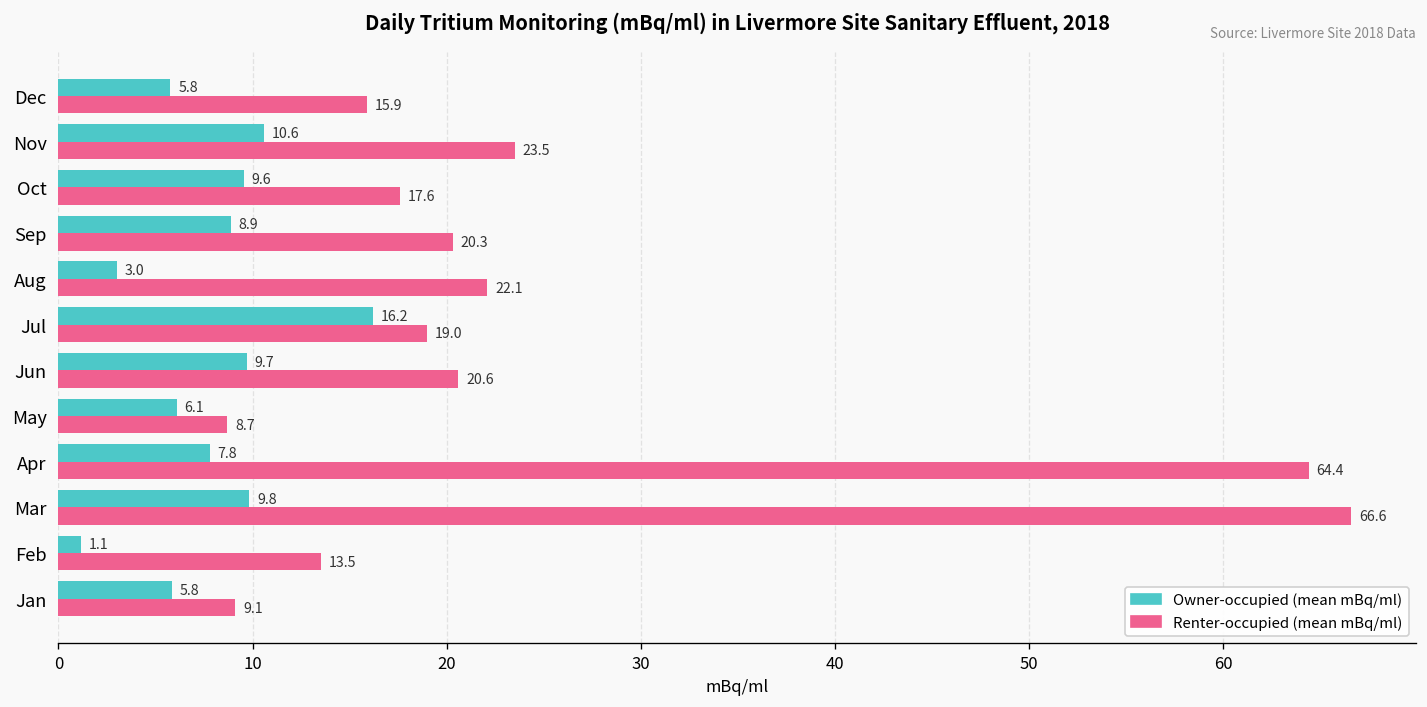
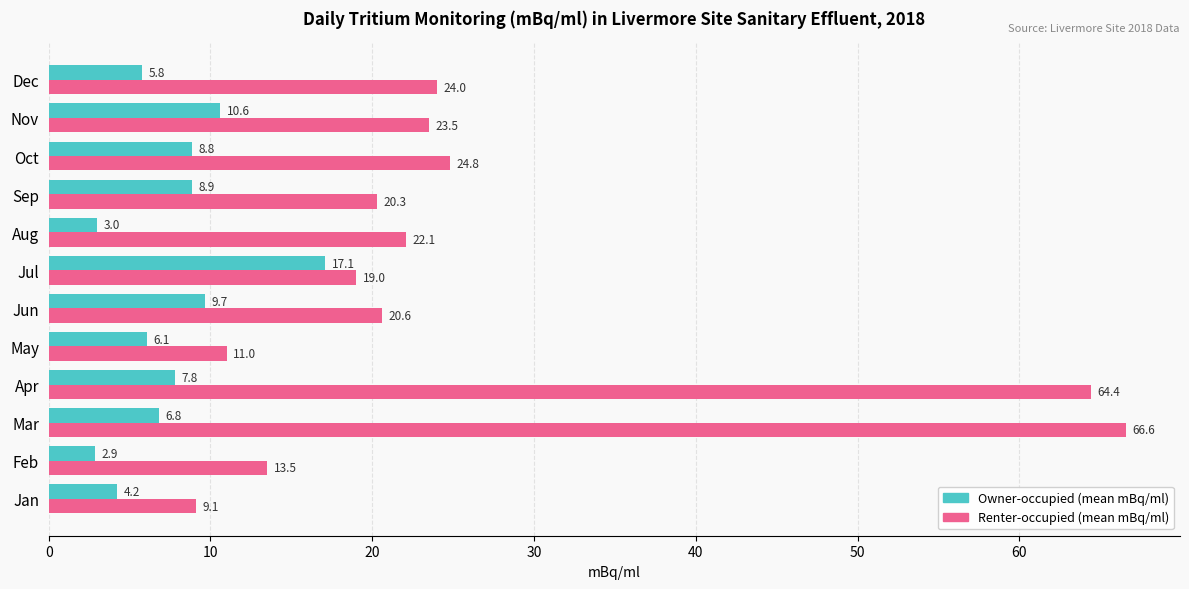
Renter-occupied (mean mBq/ml), Dec: 15.9 -> 24.0
Owner-occupied (mean mBq/ml), Oct: 9.6 -> 8.8
Renter-occupied (mean mBq/ml), Oct: 17.6 -> 24.8
Owner-occupied (mean mBq/ml), Jul: 16.2 -> 17.1
Renter-occupied (mean mBq/ml), May: 8.7 -> 11.0
Owner-occupied (mean mBq/ml), Mar: 9.8 -> 6.8
Owner-occupied (mean mBq/ml), Feb: 1.1 -> 2.9
Owner-occupied (mean mBq/ml), Jan: 5.8 -> 4.2
